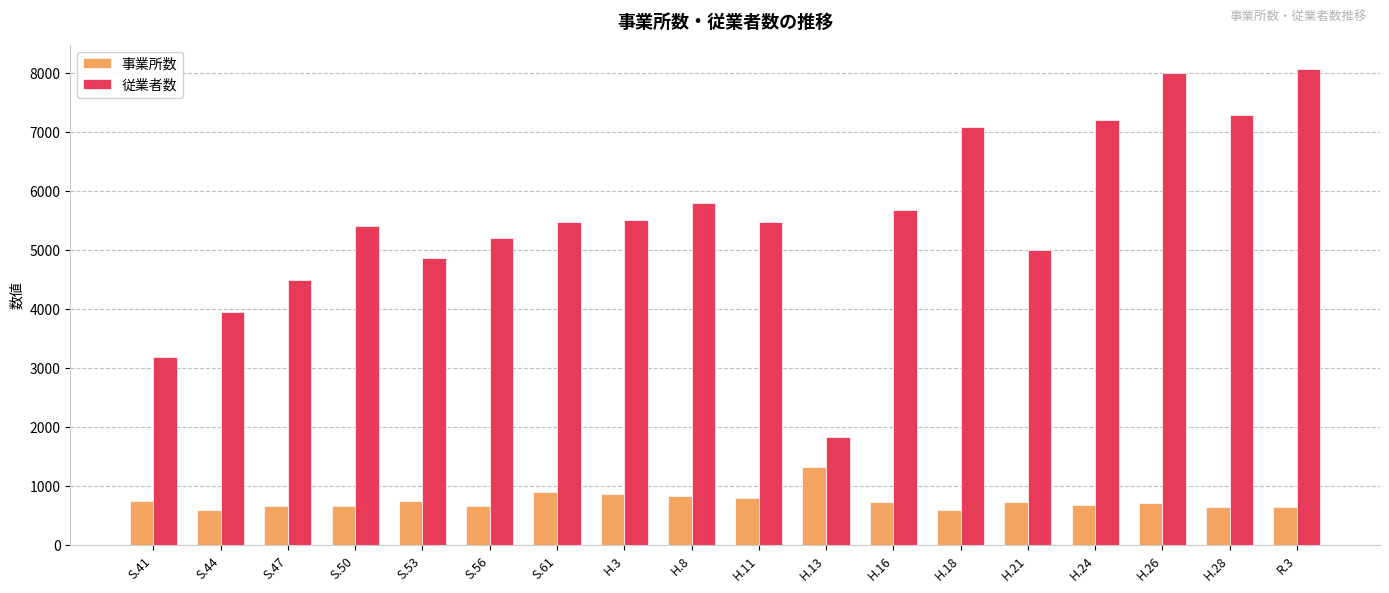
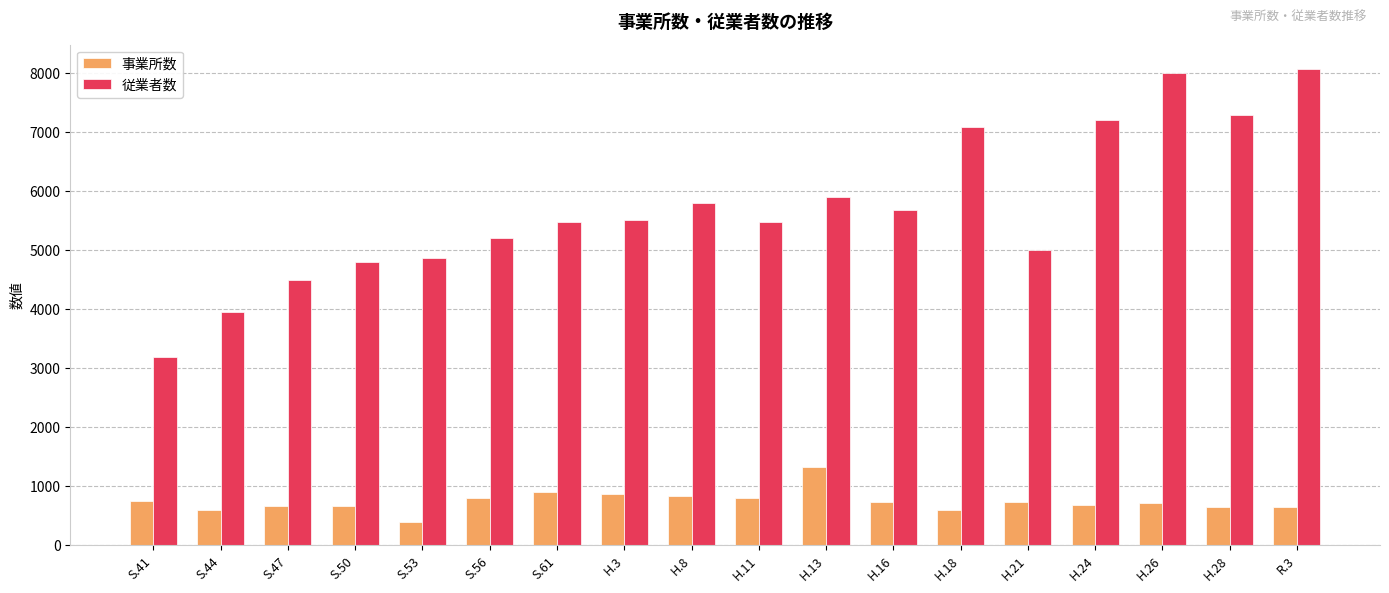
従業者数, S.50: 5400 -> 4800
事業所数, S.53: 700 -> 400
事業所数, S.56: 700 -> 800
従業者数, H.13: 1800 -> 5900
